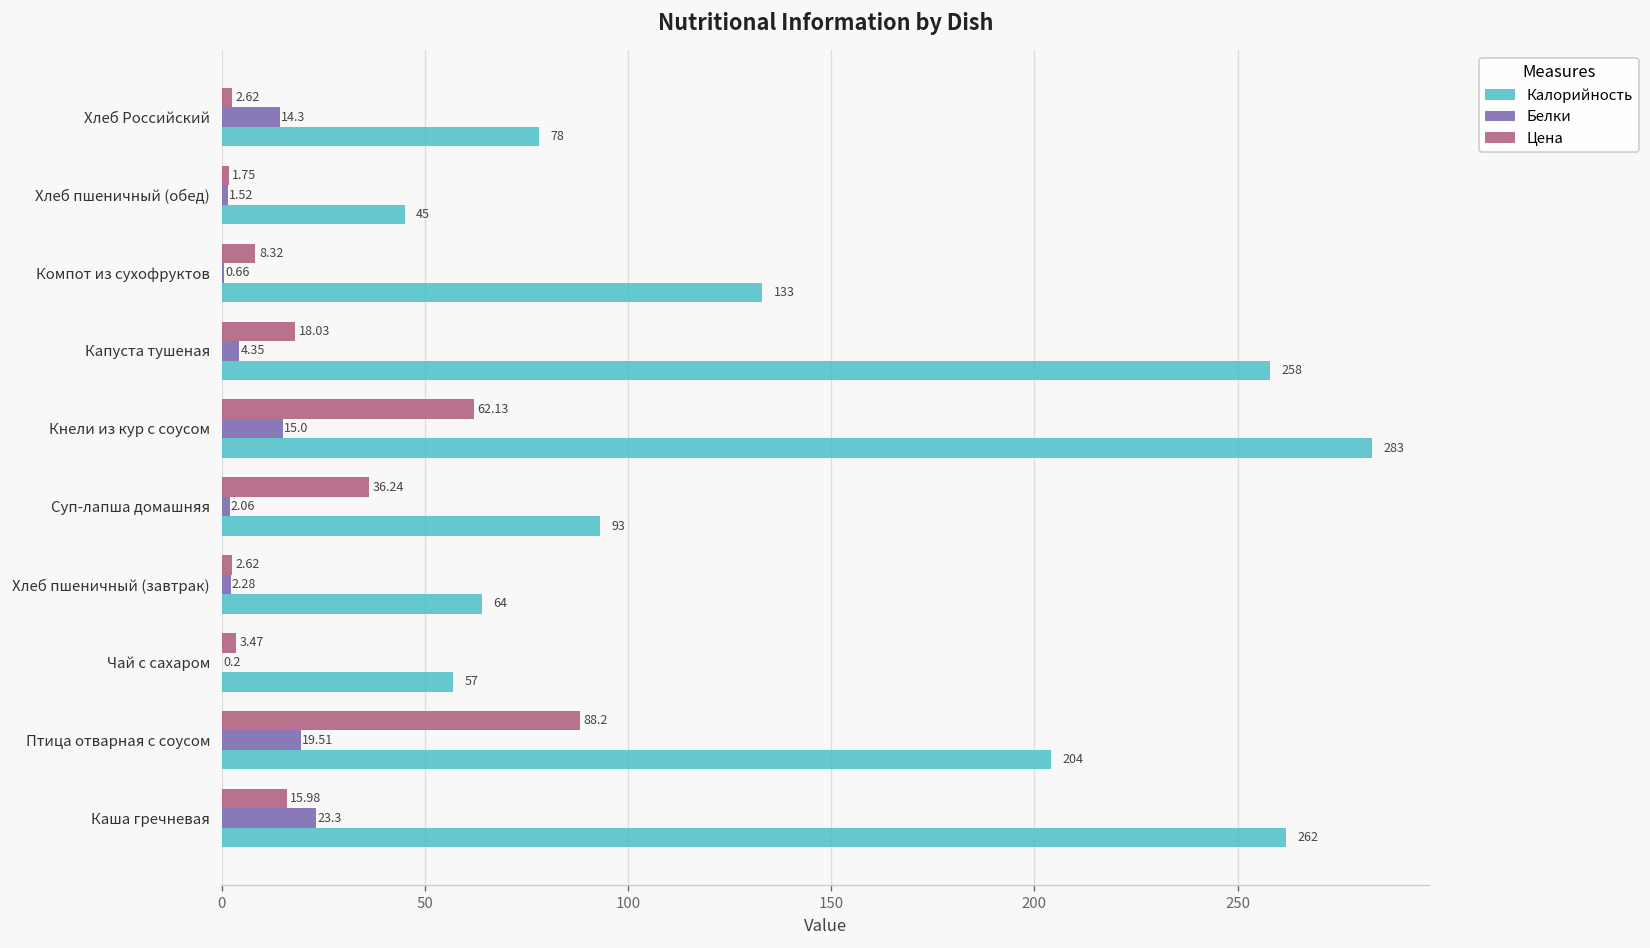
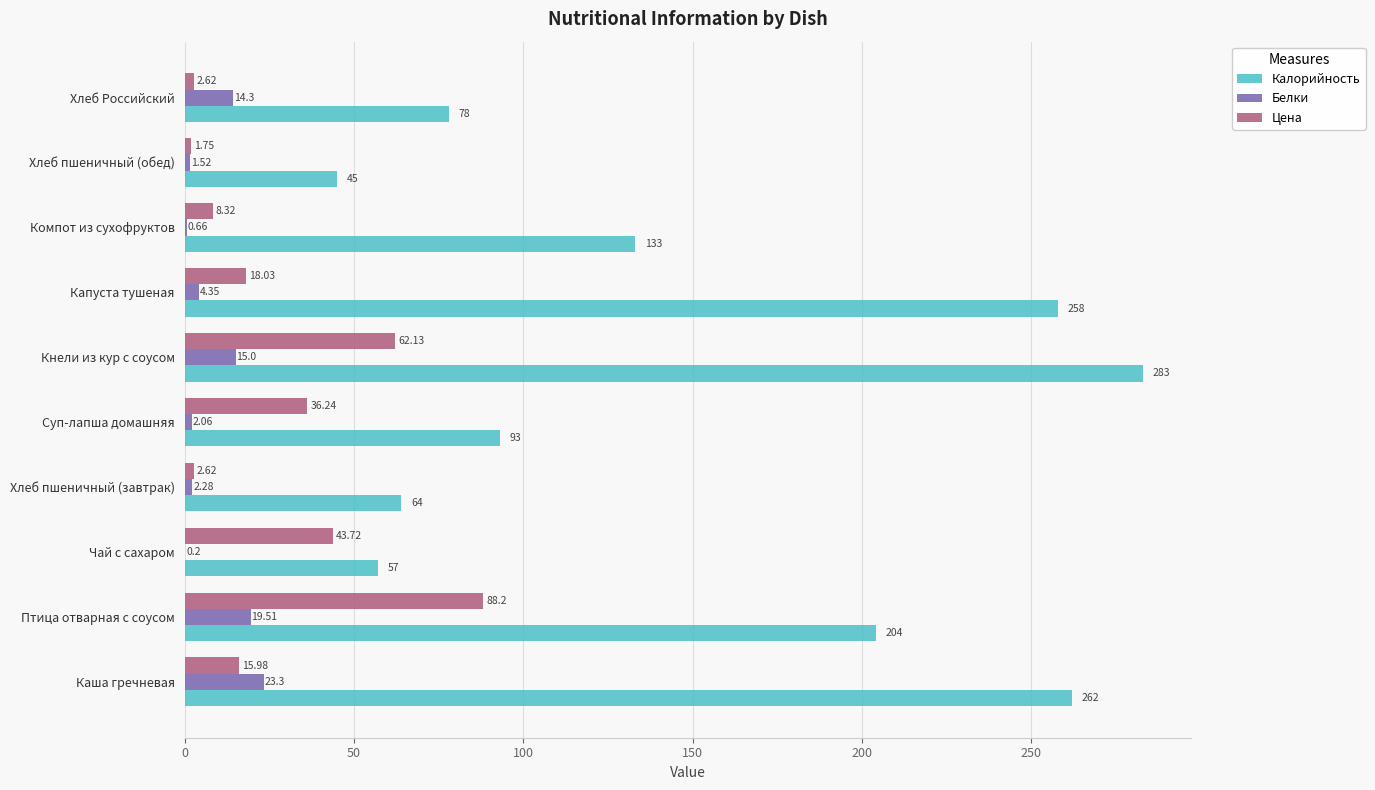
Цена, Чай с сахаром: 3.47 -> 43.72
